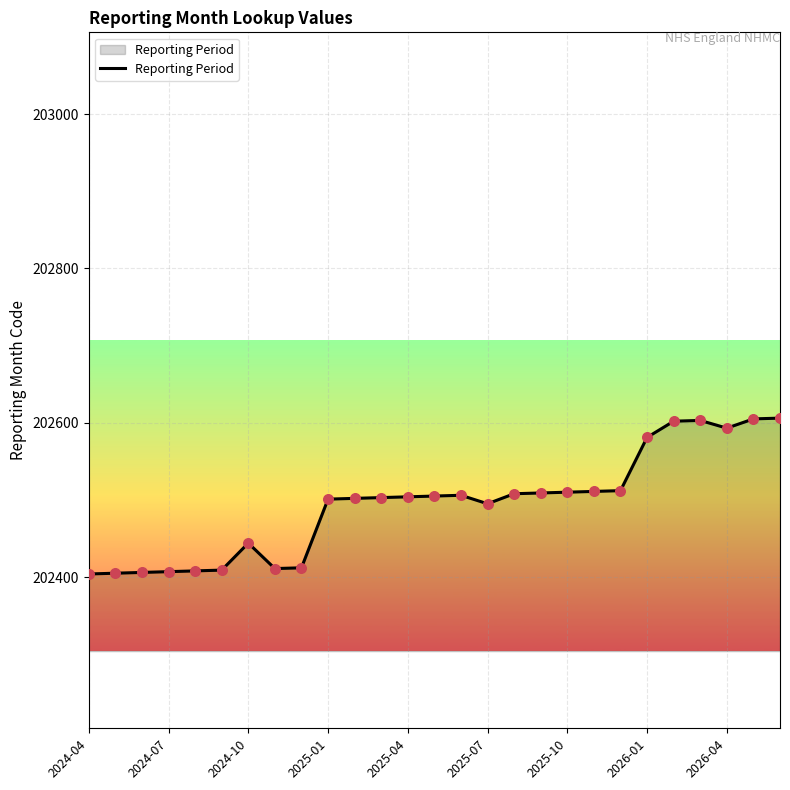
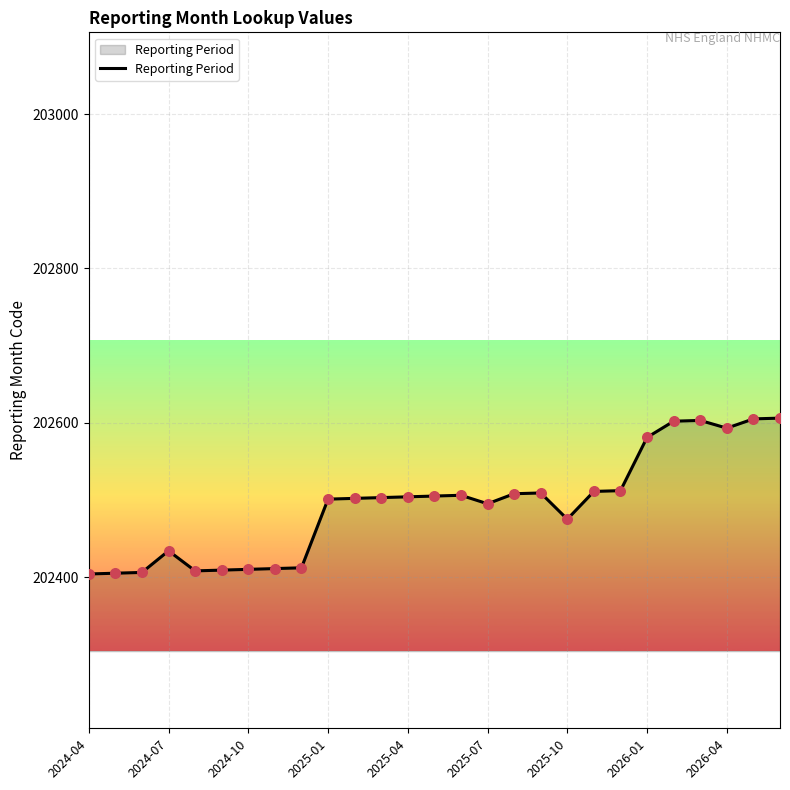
2024-07: 202410 -> 202430
2024-10: 202440 -> 202410
2025-10: 202510 -> 202480
